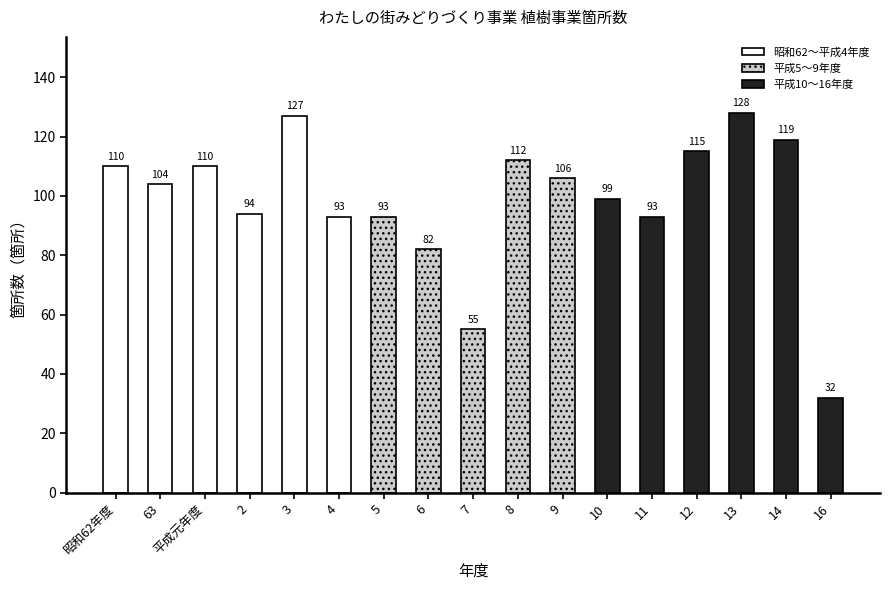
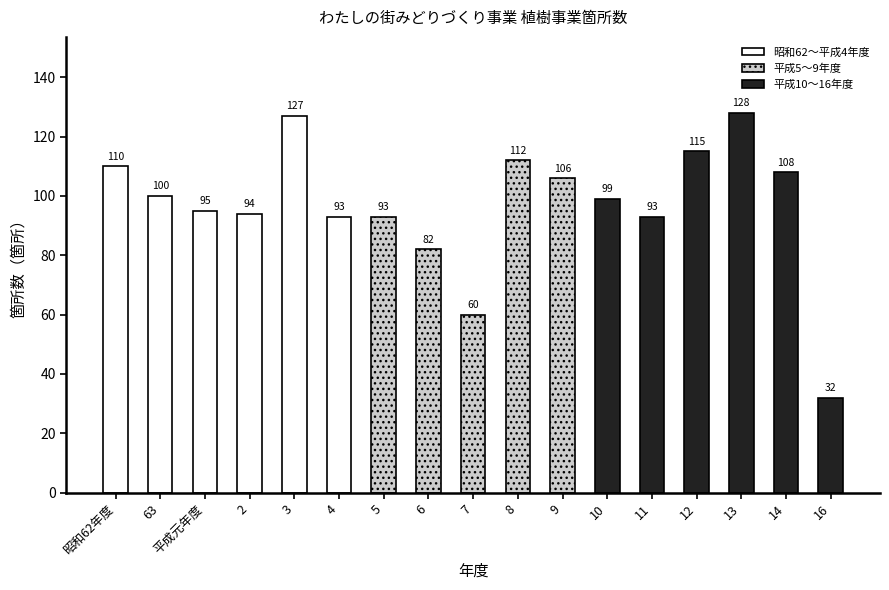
63: 104 -> 100
平成元年度: 110 -> 95
7: 55 -> 60
14: 119 -> 108
